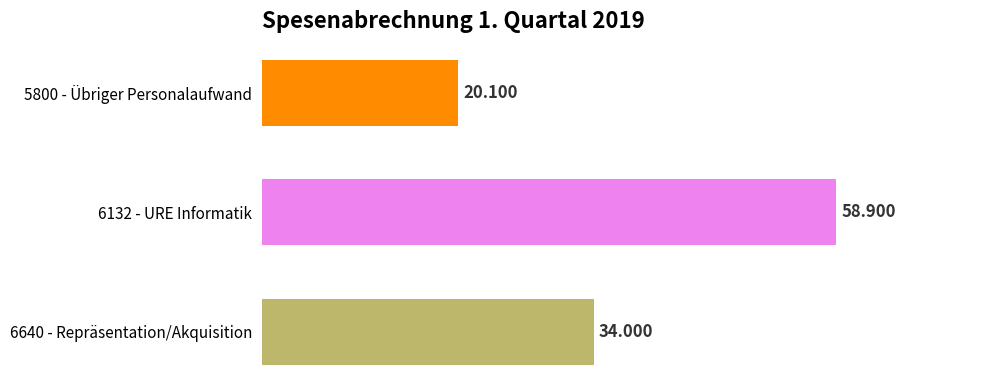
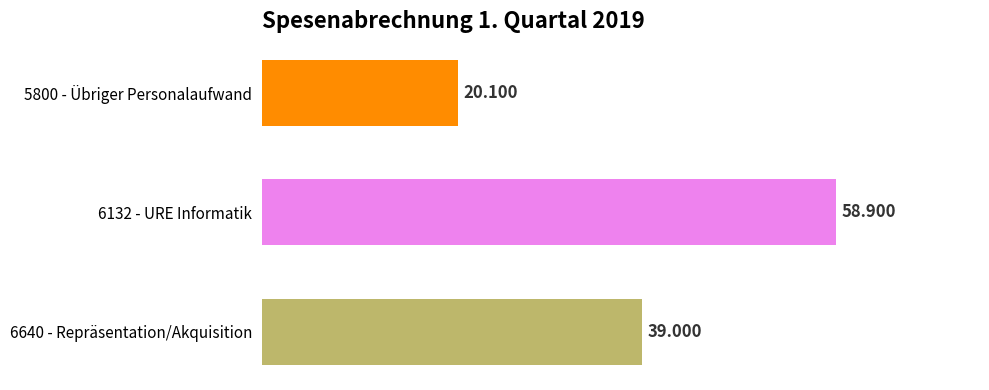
6640 - Repräsentation/Akquisition: 34.000 -> 39.000
